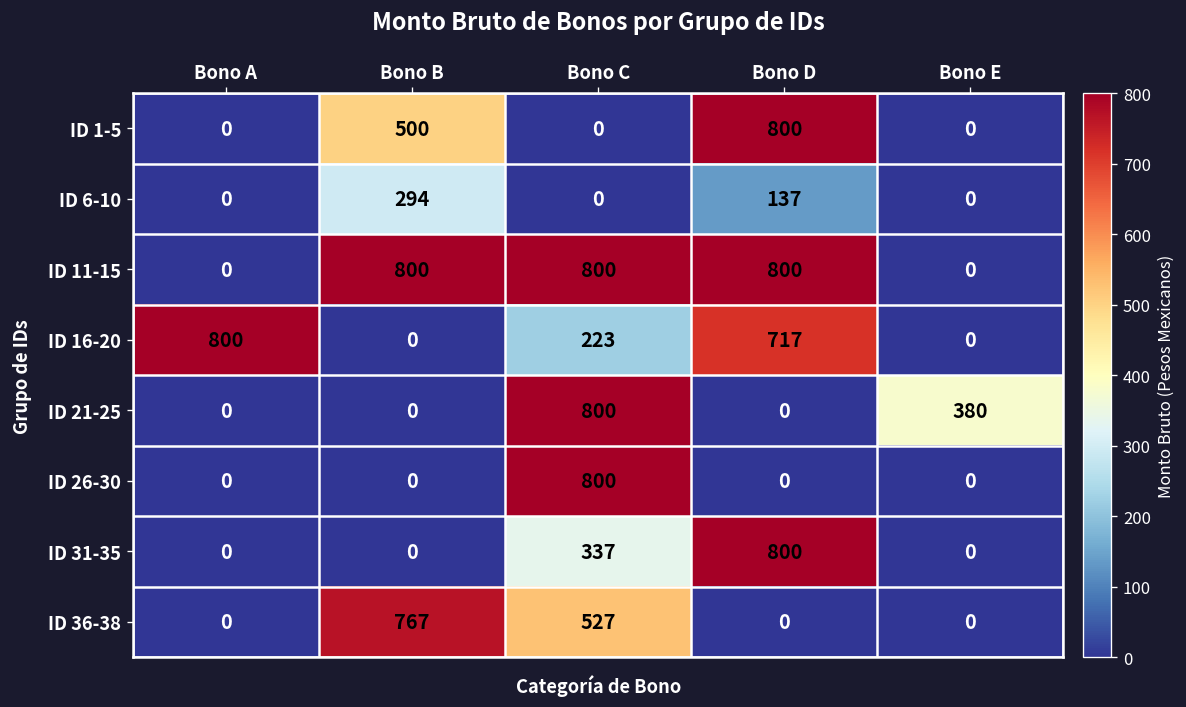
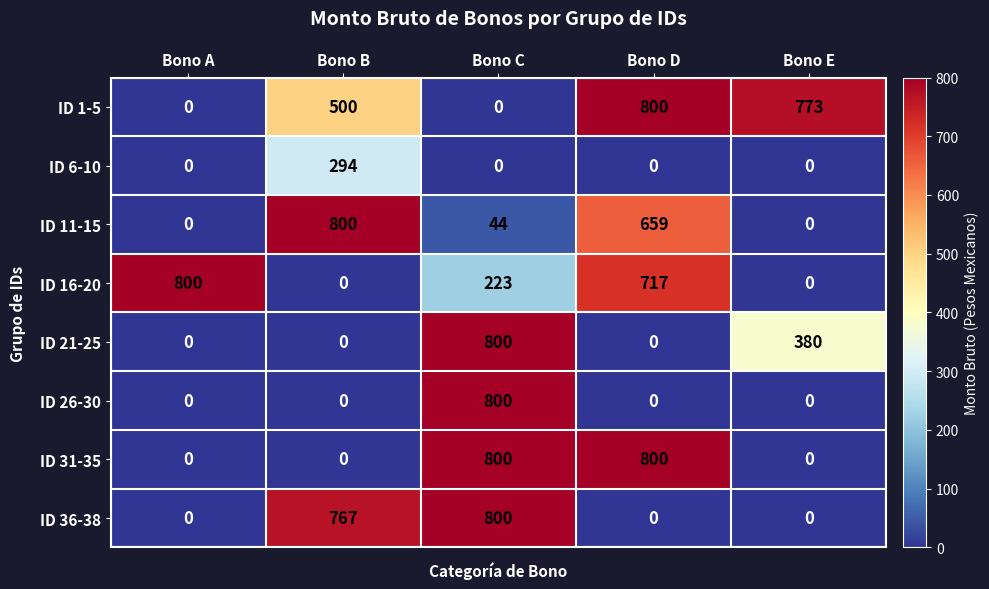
ID 1-5, Bono E: 0 -> 773
ID 6-10, Bono D: 137 -> 0
ID 11-15, Bono C: 800 -> 44
ID 11-15, Bono D: 800 -> 659
ID 31-35, Bono C: 337 -> 800
ID 36-38, Bono C: 527 -> 800
